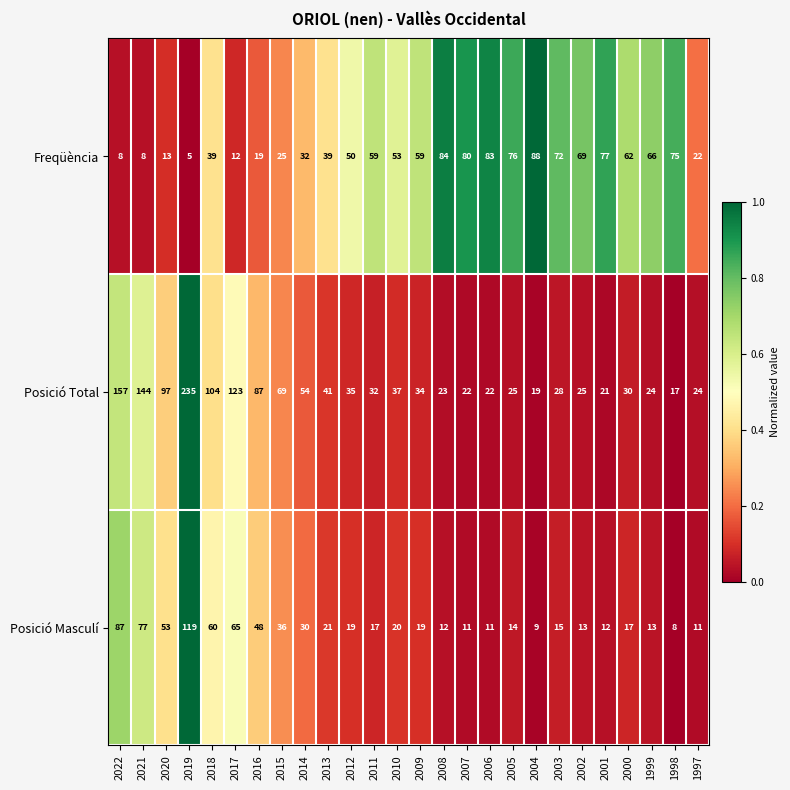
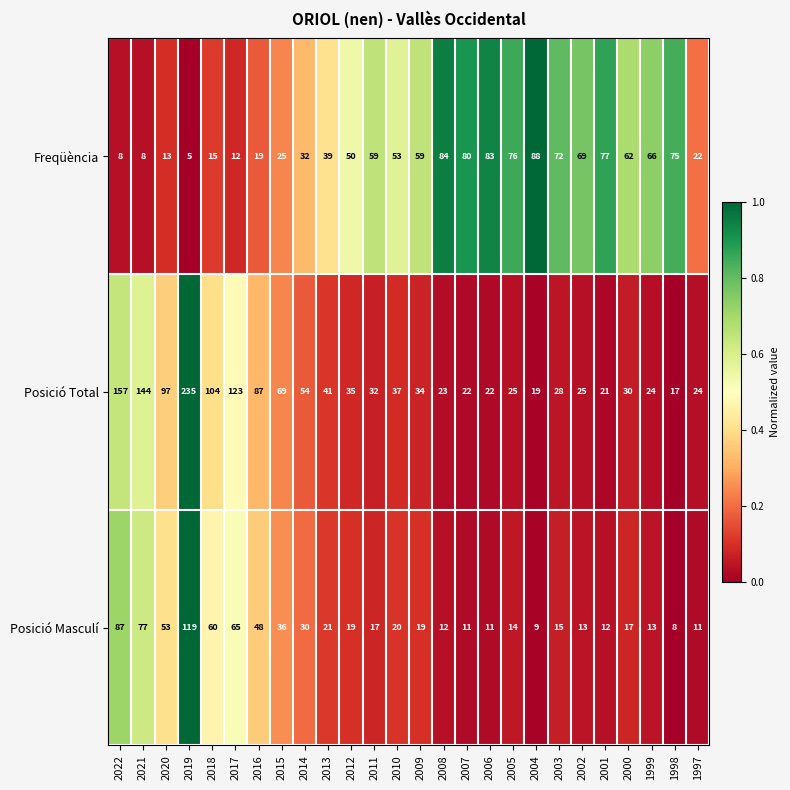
Freqüència, 2018: 39 -> 15
